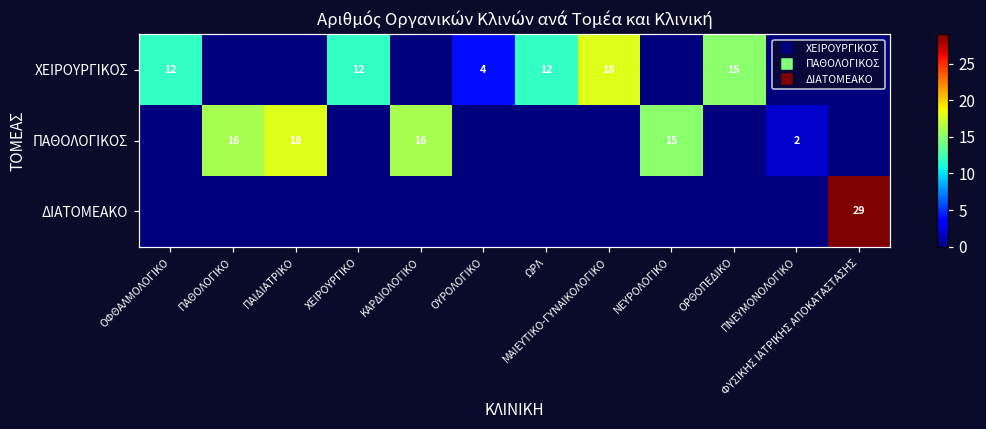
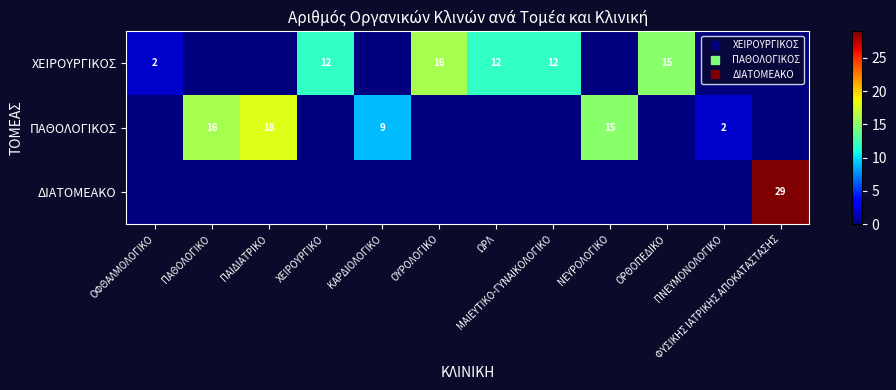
ΧΕΙΡΟΥΡΓΙΚΟΣ, ΟΦΘΑΛΜΟΛΟΓΙΚΟ: 12 -> 2
ΧΕΙΡΟΥΡΓΙΚΟΣ, ΟΥΡΟΛΟΓΙΚΟ: 4 -> 16
ΧΕΙΡΟΥΡΓΙΚΟΣ, ΜΑΙΕΥΤΙΚΟ-ΓΥΝΑΙΚΟΛΟΓΙΚΟ: 18 -> 12
ΠΑΘΟΛΟΓΙΚΟΣ, ΚΑΡΔΙΟΛΟΓΙΚΟ: 16 -> 9
